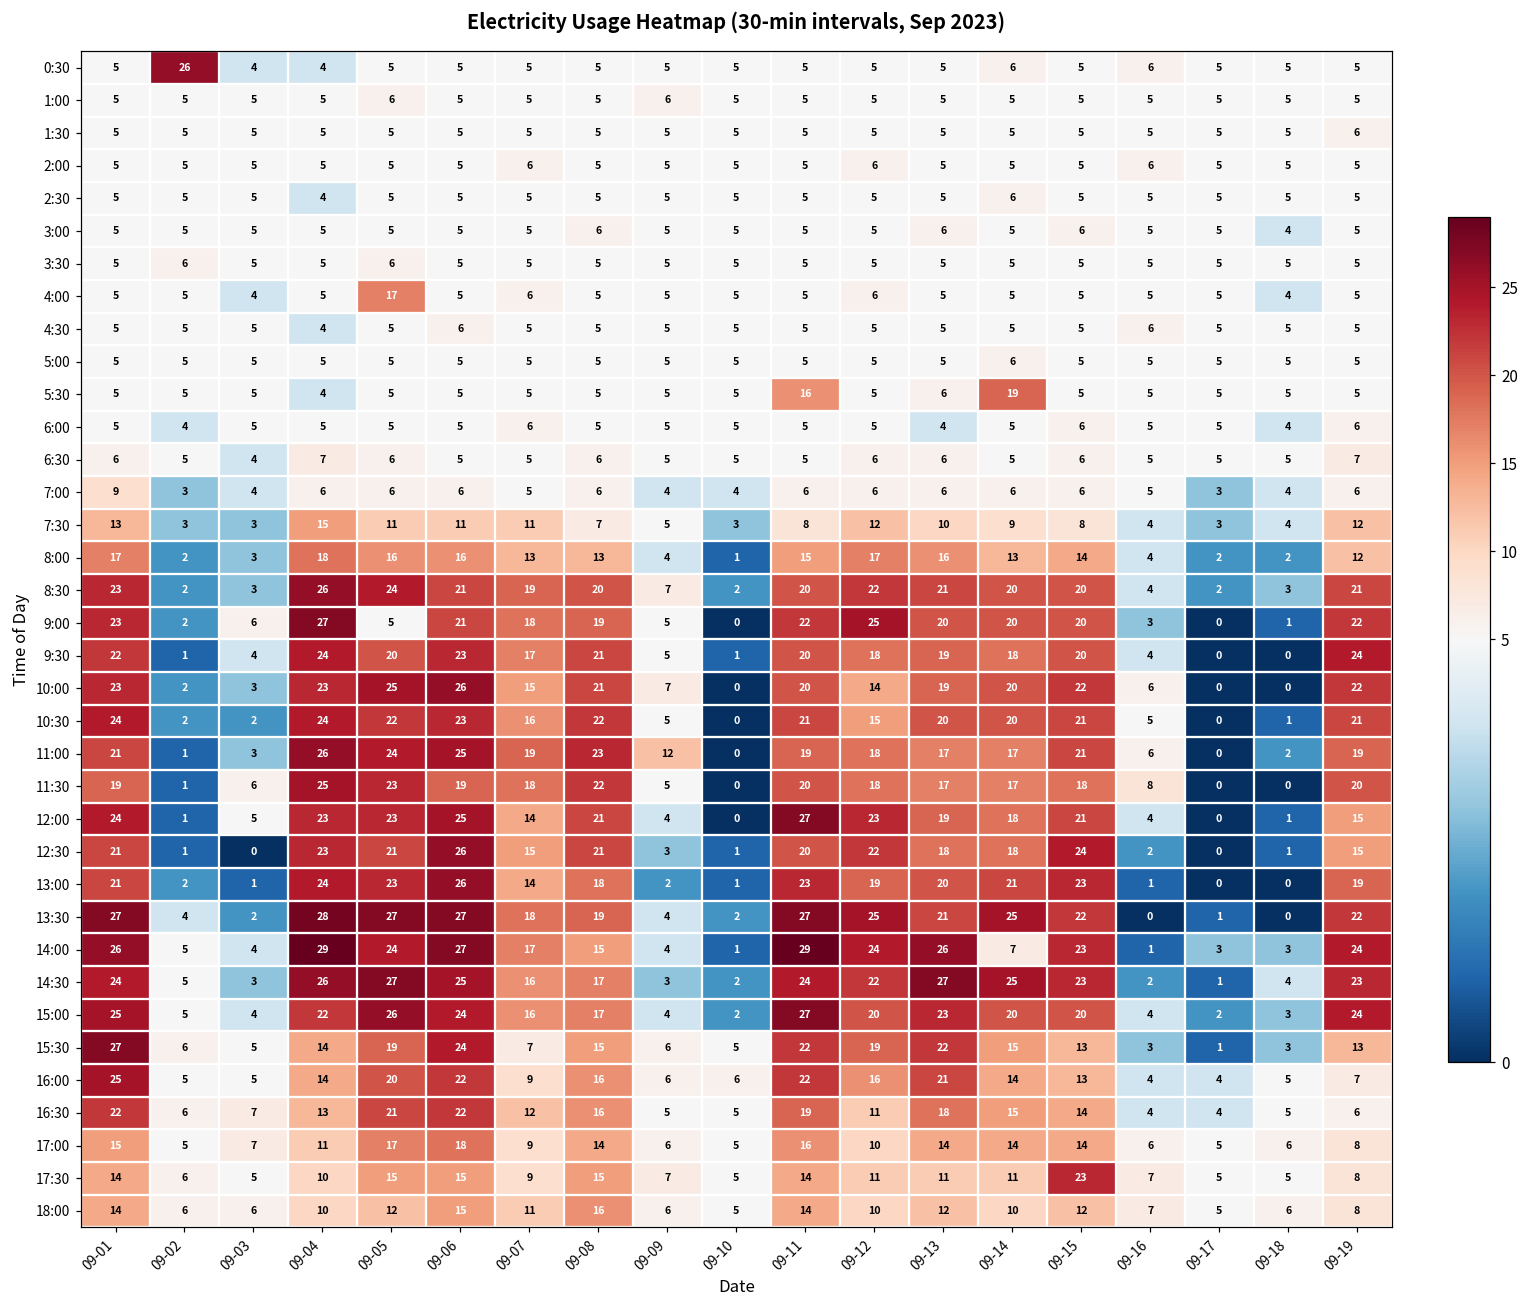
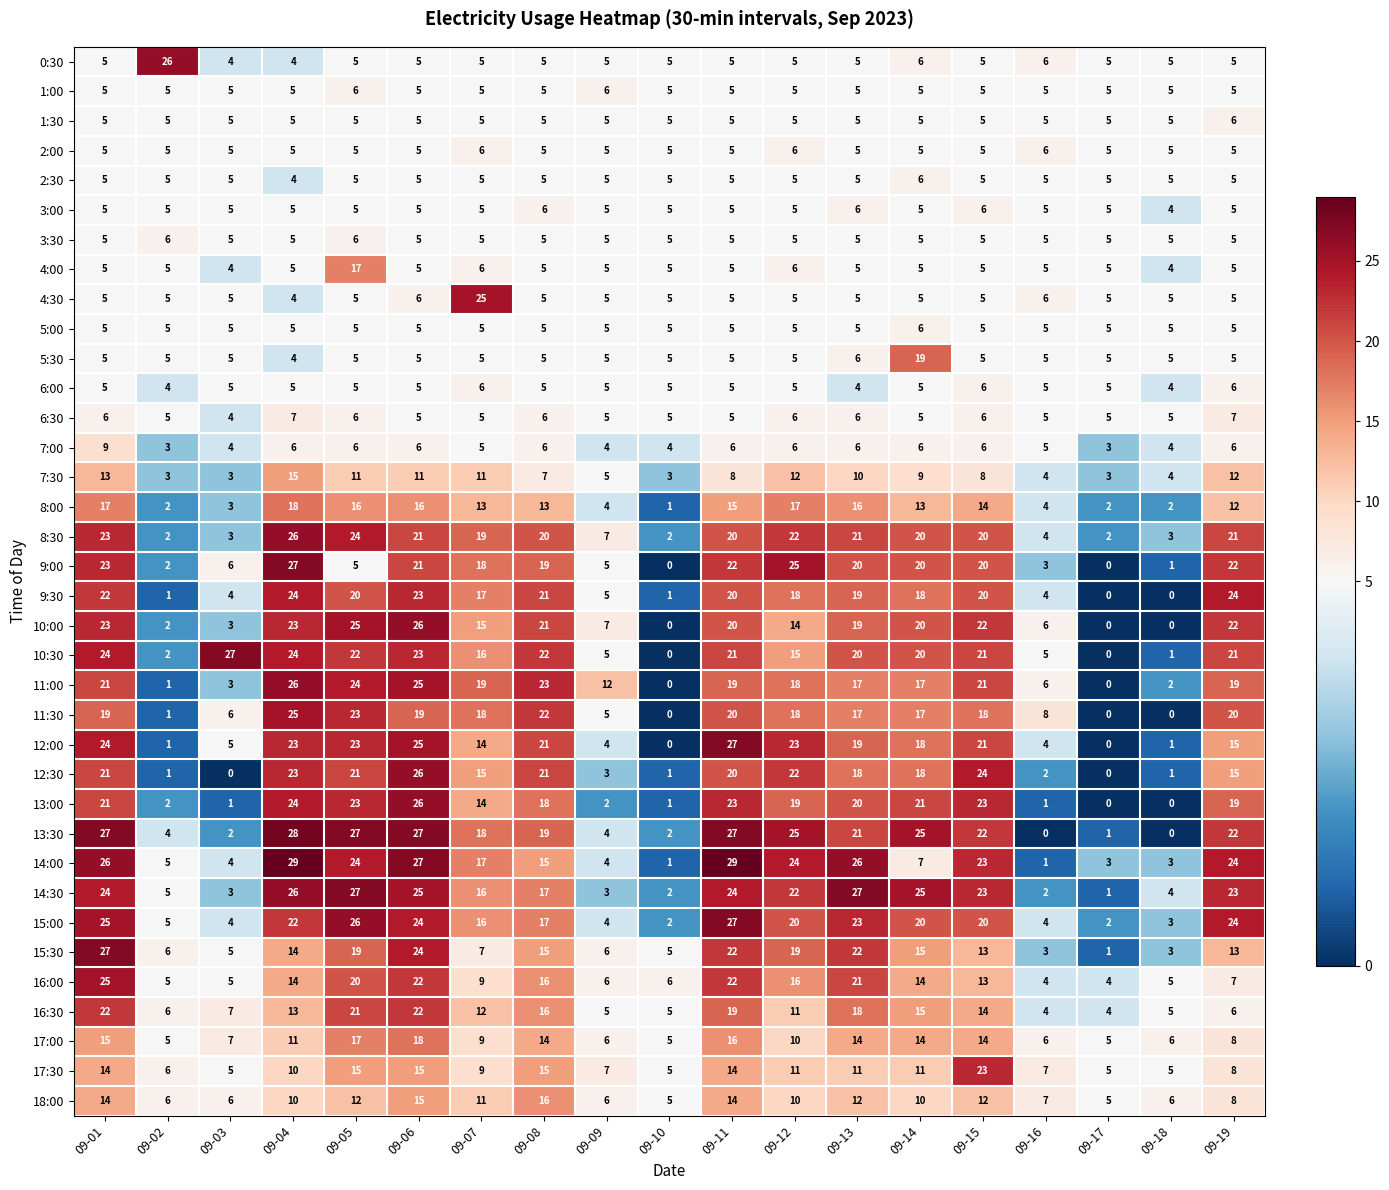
4:30, 09-07: 5 -> 25
5:30, 09-11: 16 -> 5
10:30, 09-03: 2 -> 27
